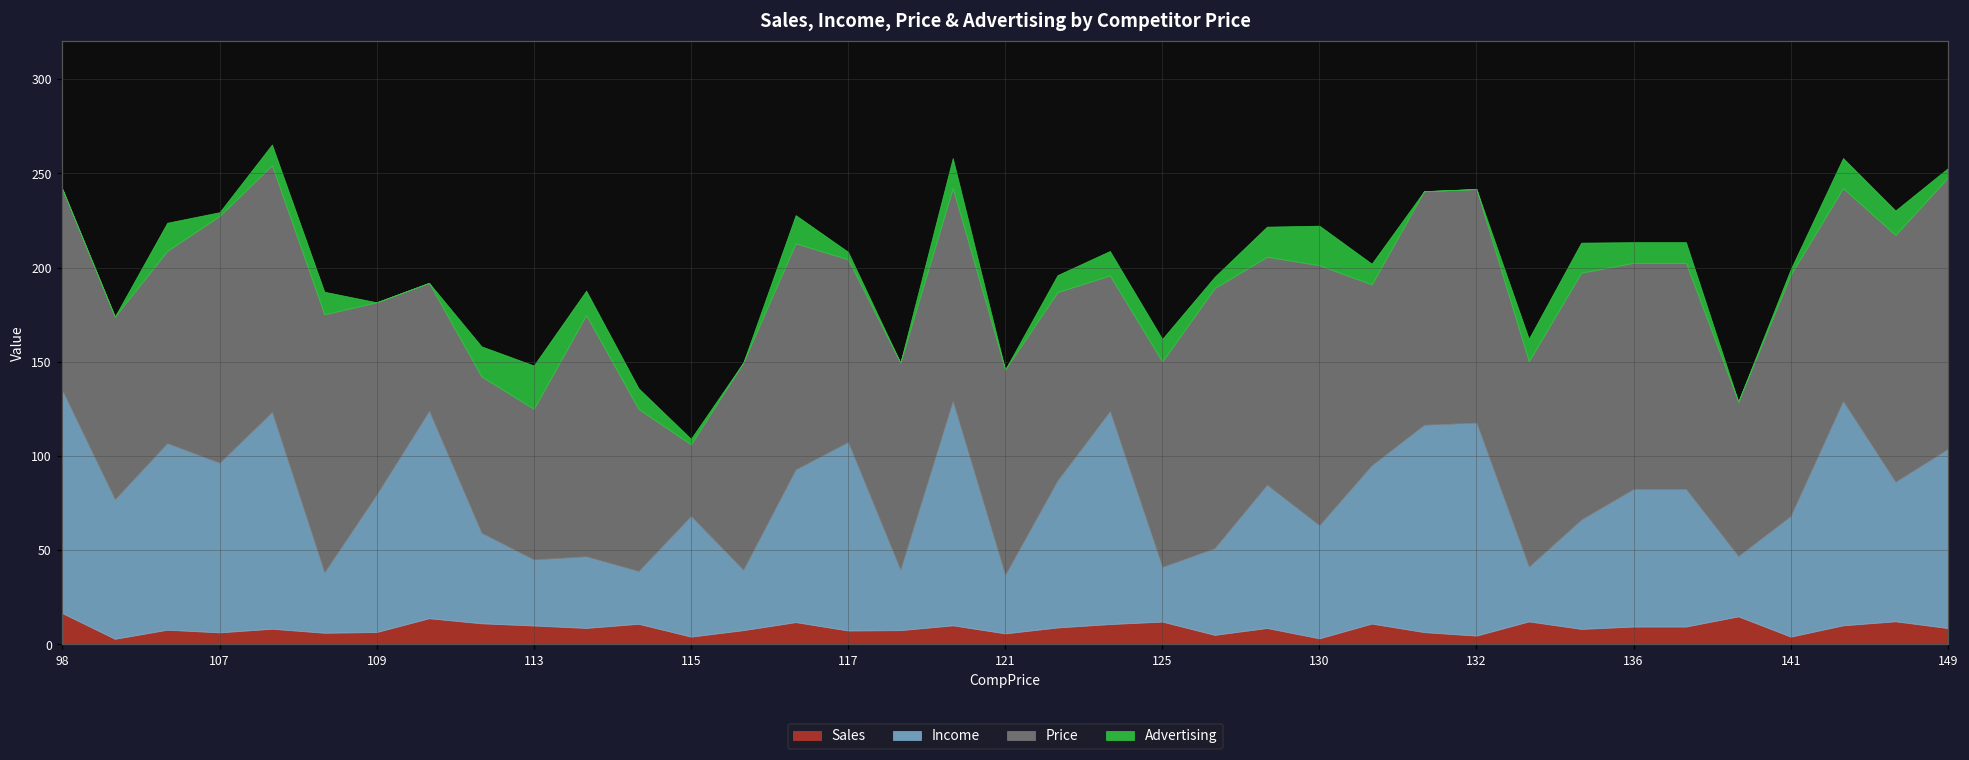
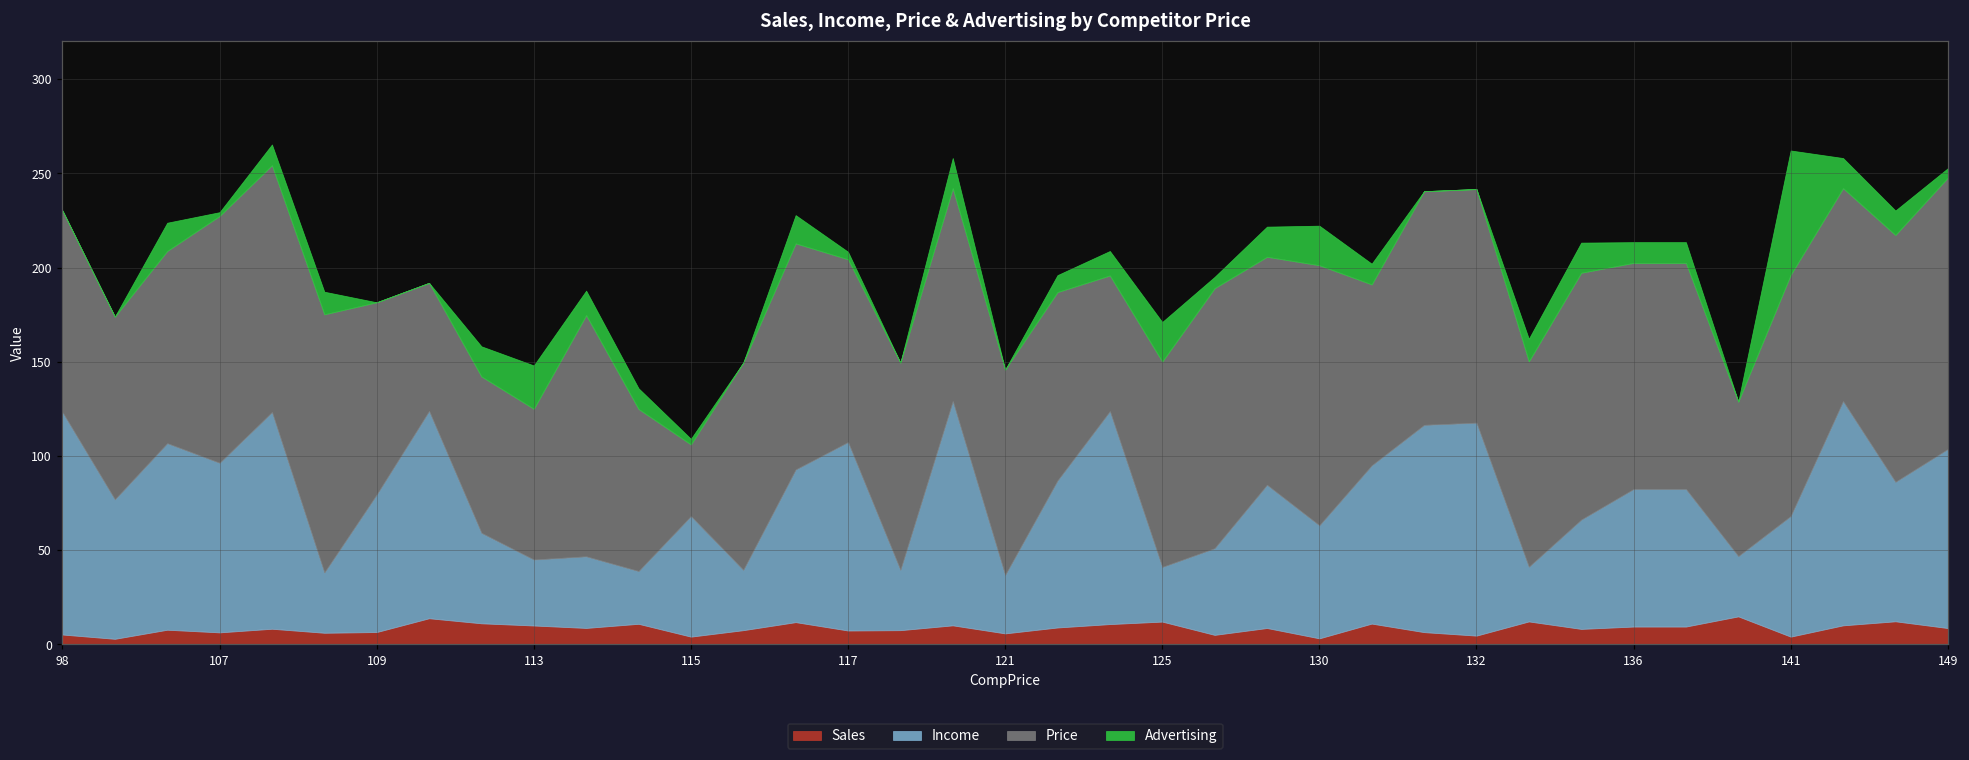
Sales, 98: 17 -> 5
Advertising, 125: 12 -> 21
Advertising, 141: 3 -> 66
